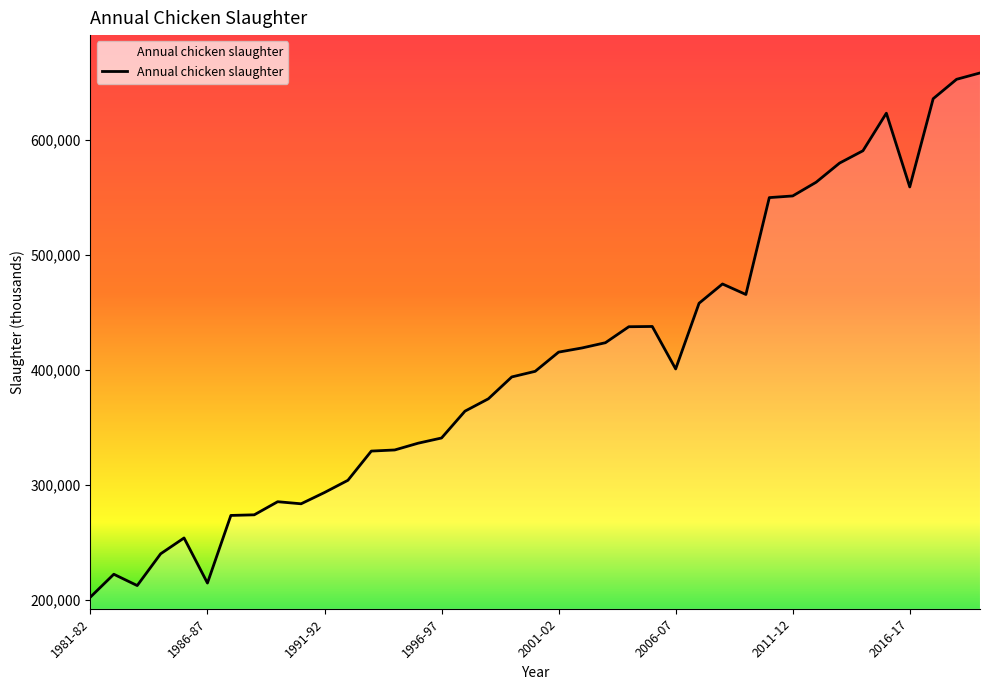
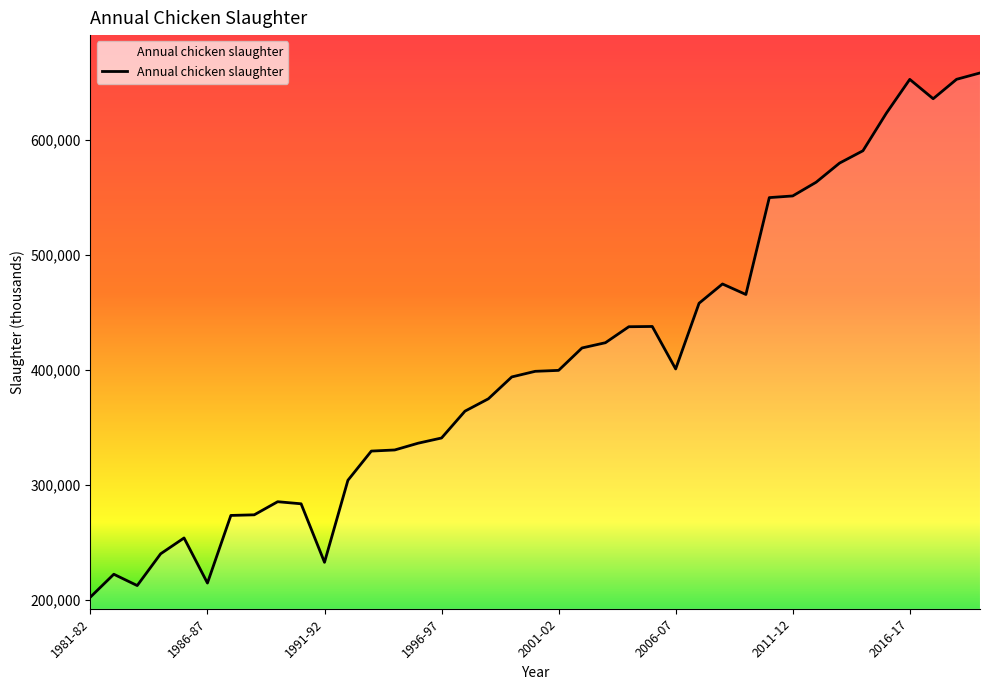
1991-92: 294,000 -> 233,000
2001-02: 416,000 -> 400,000
2016-17: 559,000 -> 653,000
